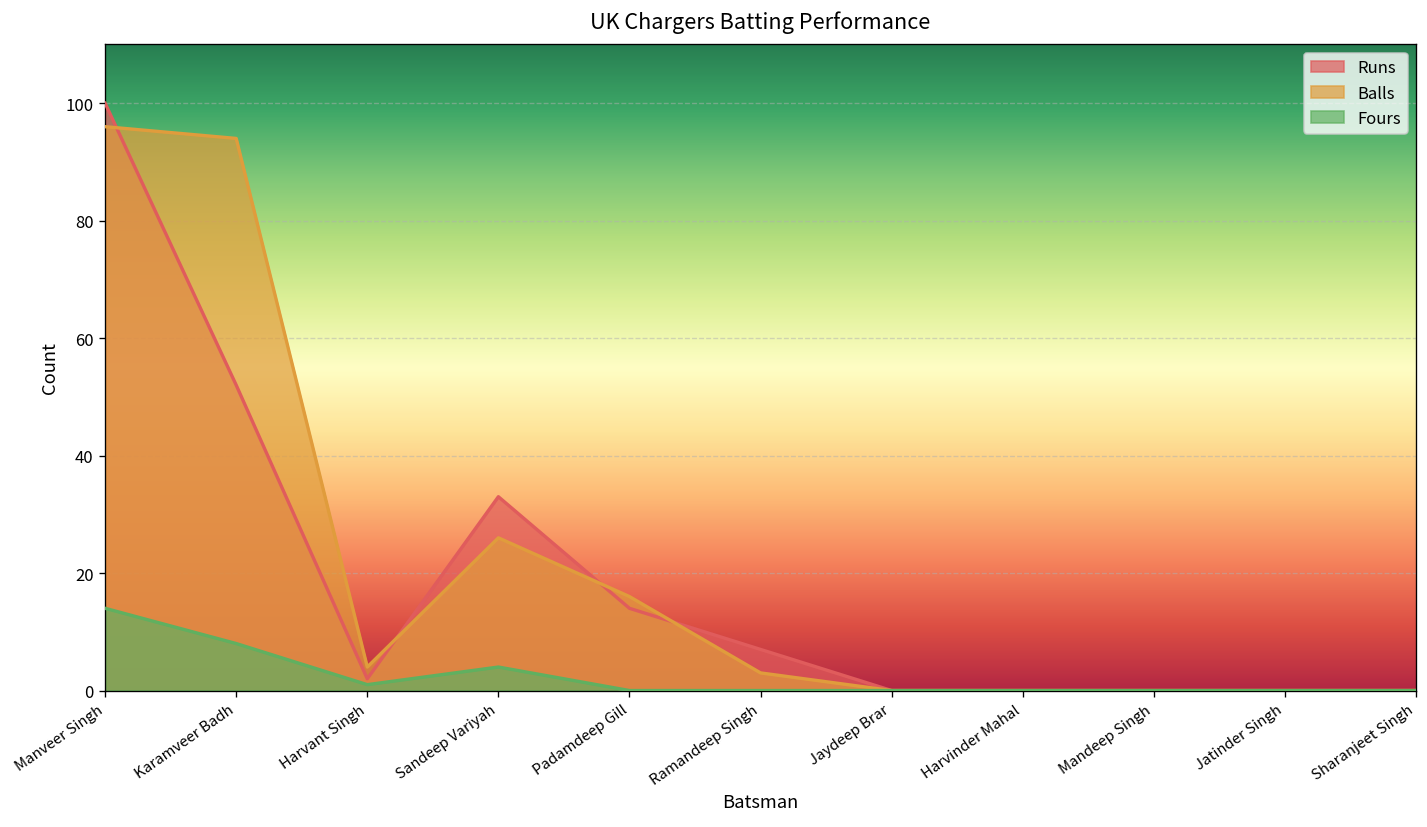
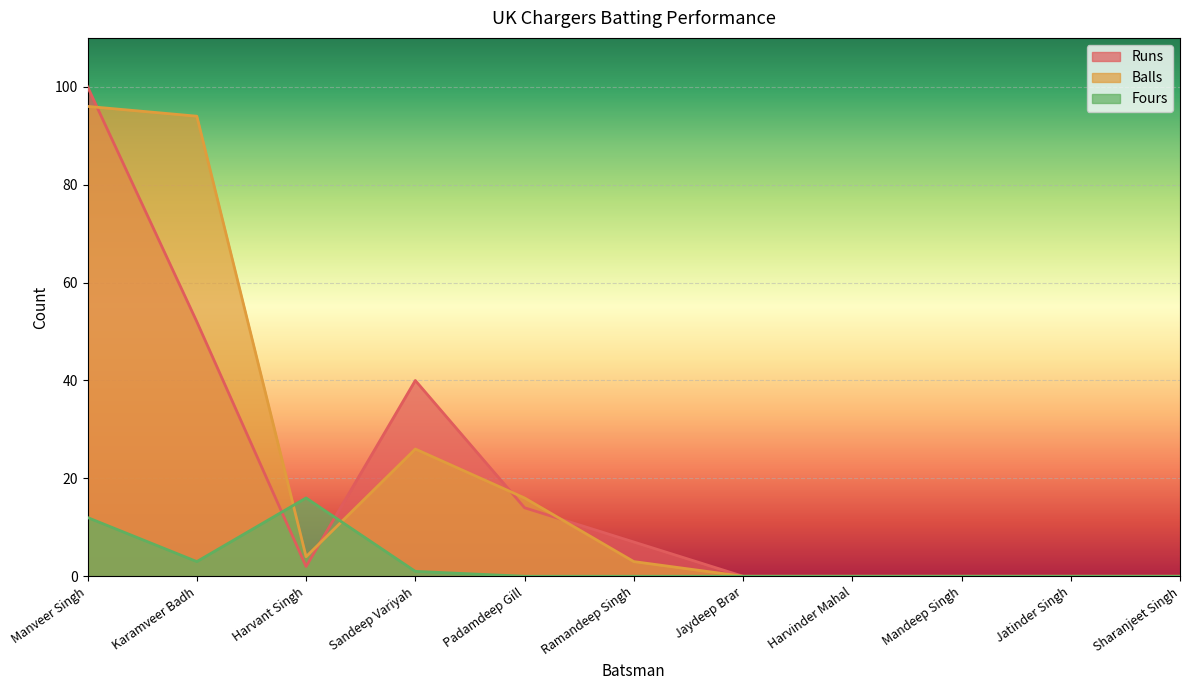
Fours, Manveer Singh: 14 -> 12
Fours, Karamveer Badh: 8 -> 3
Fours, Harvant Singh: 1 -> 16
Runs, Sandeep Variyah: 33 -> 40
Fours, Sandeep Variyah: 4 -> 1
